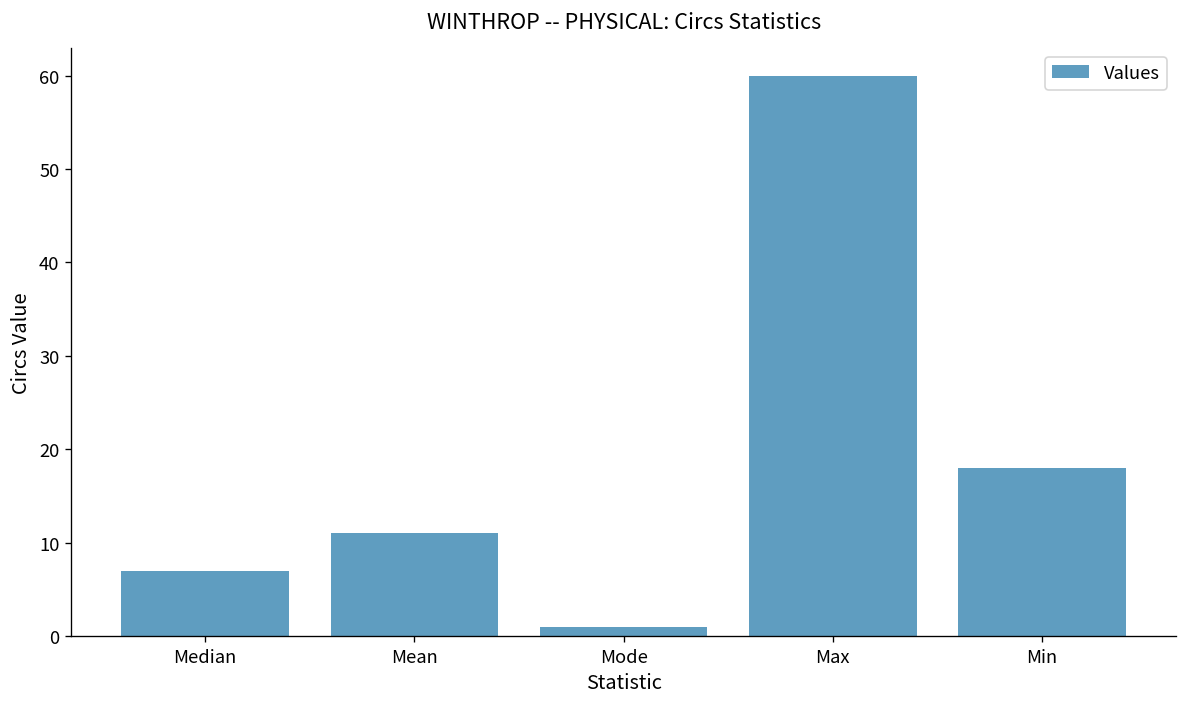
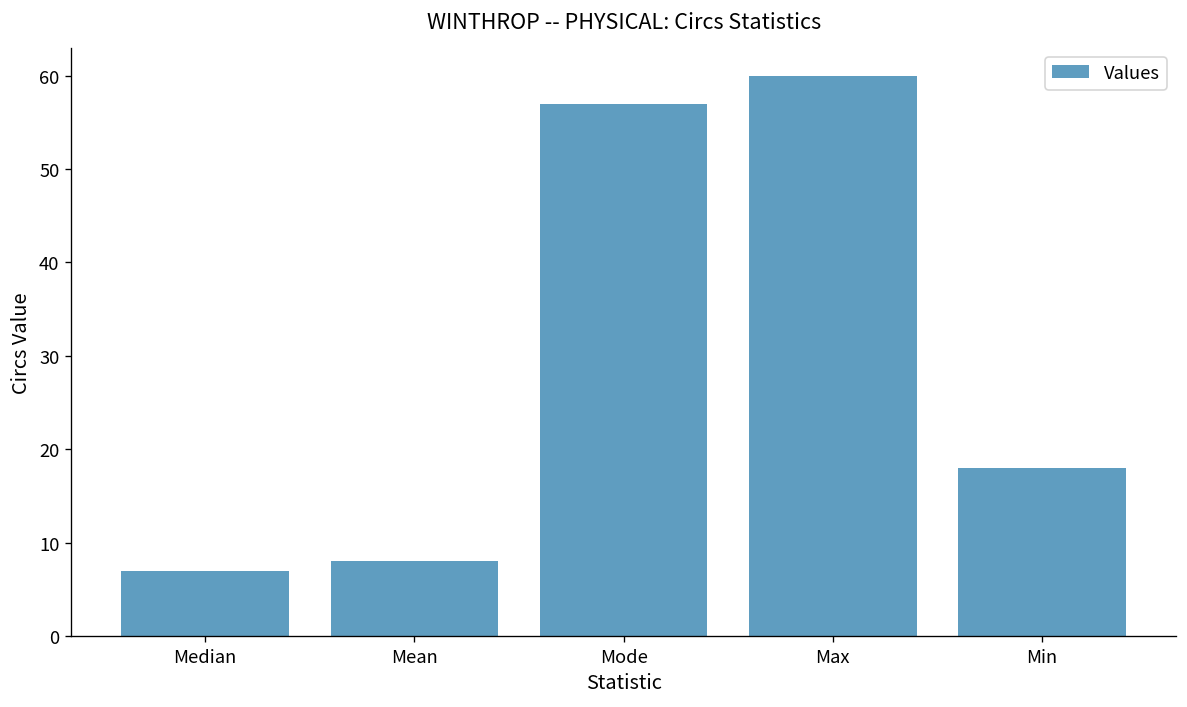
Mean: 11 -> 8
Mode: 1 -> 57
